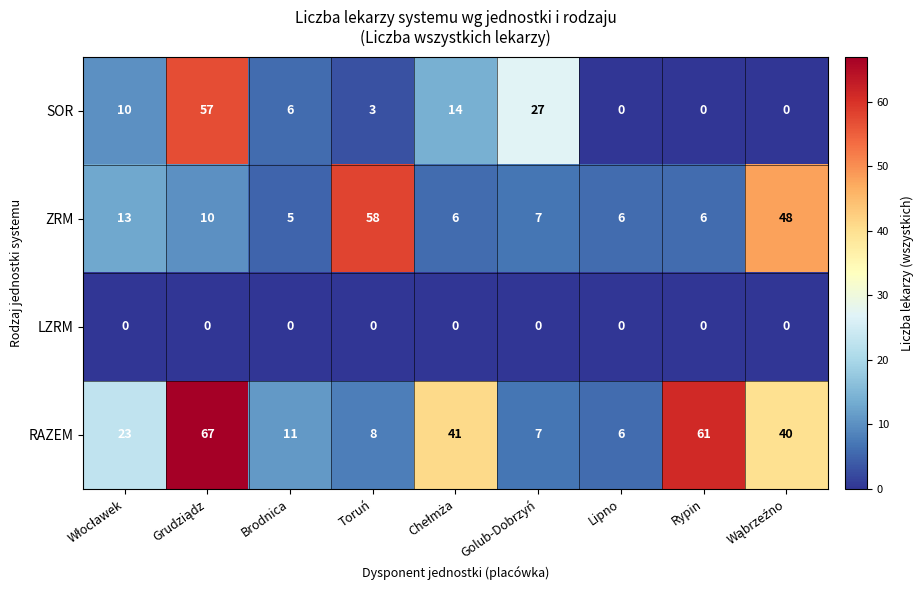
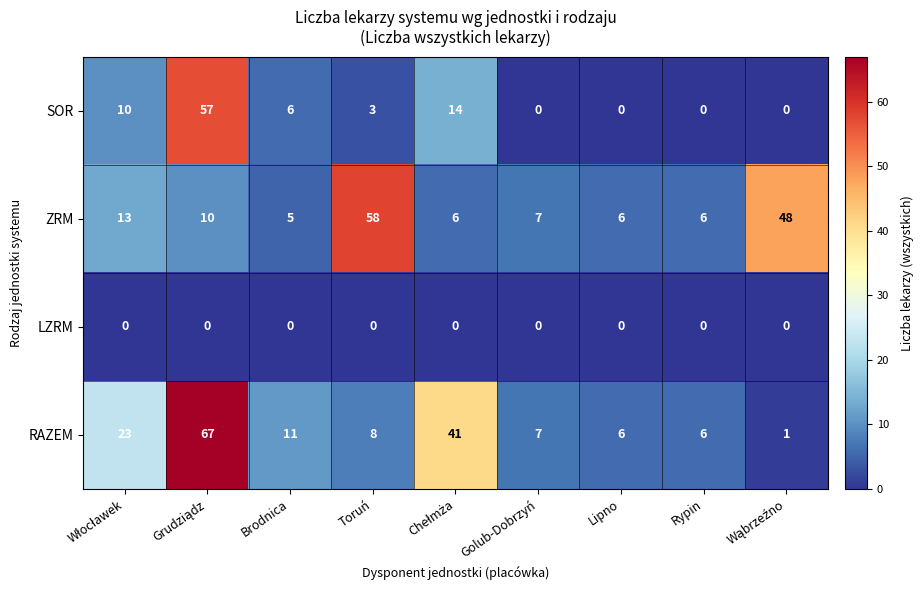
SOR, Golub-Dobrzyń: 27 -> 0
RAZEM, Rypin: 61 -> 6
RAZEM, Wąbrzeźno: 40 -> 1
